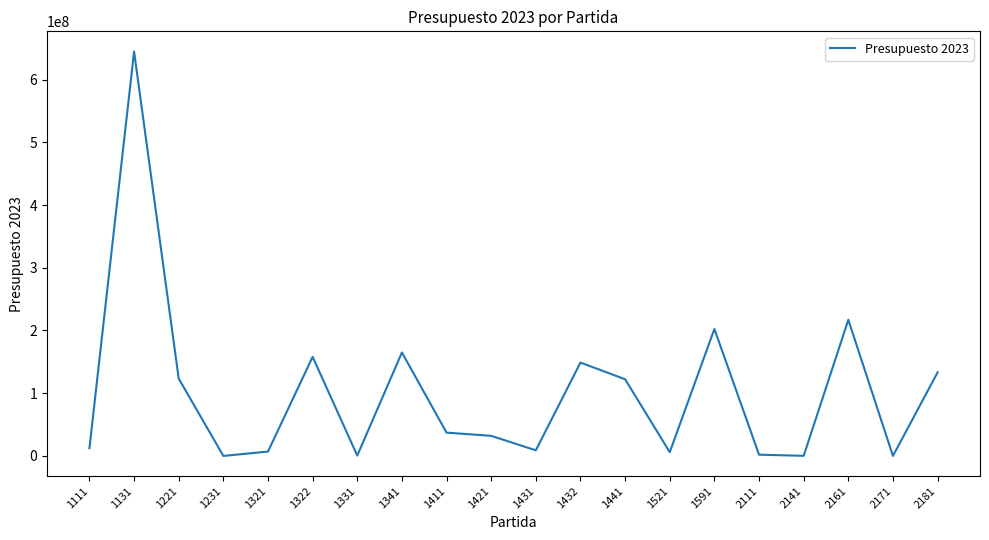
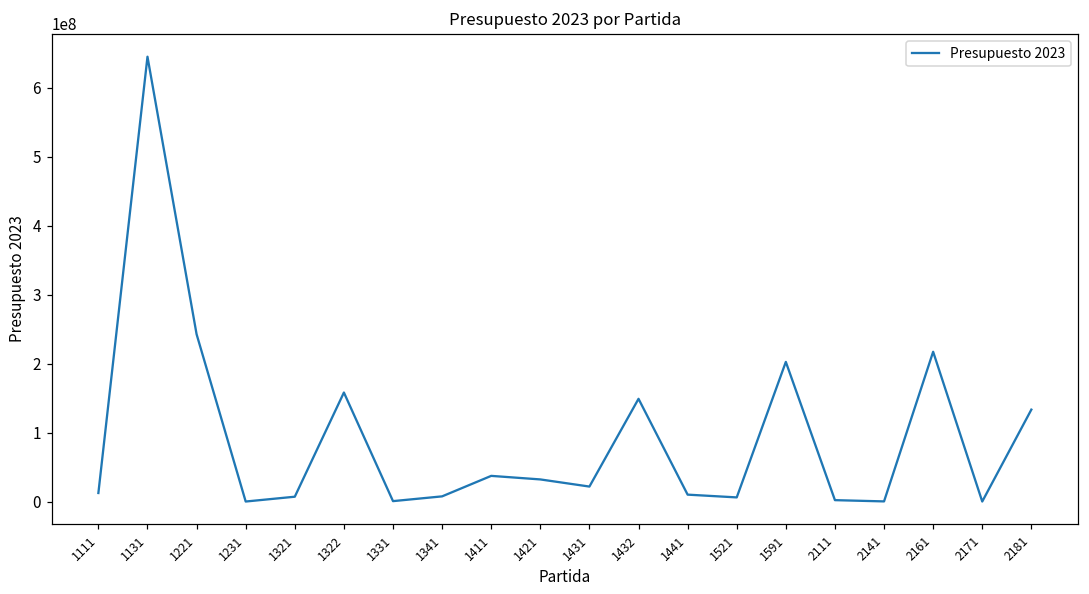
1221: 120000000 -> 240000000
1341: 160000000 -> 10000000
1431: 10000000 -> 20000000
1441: 120000000 -> 10000000
